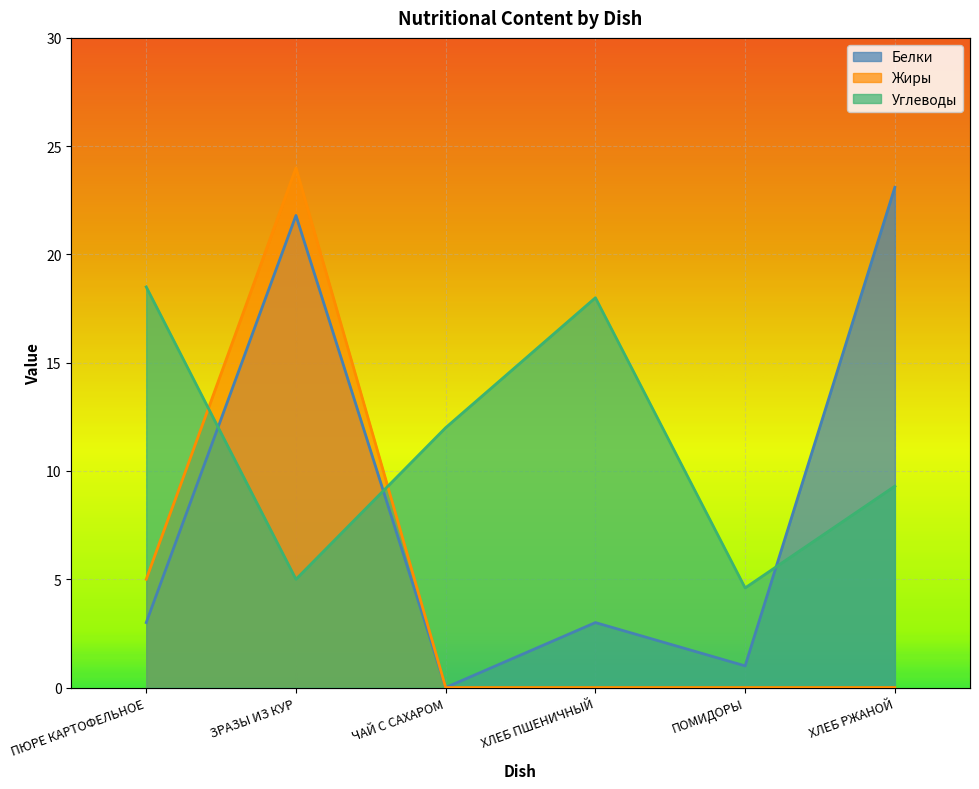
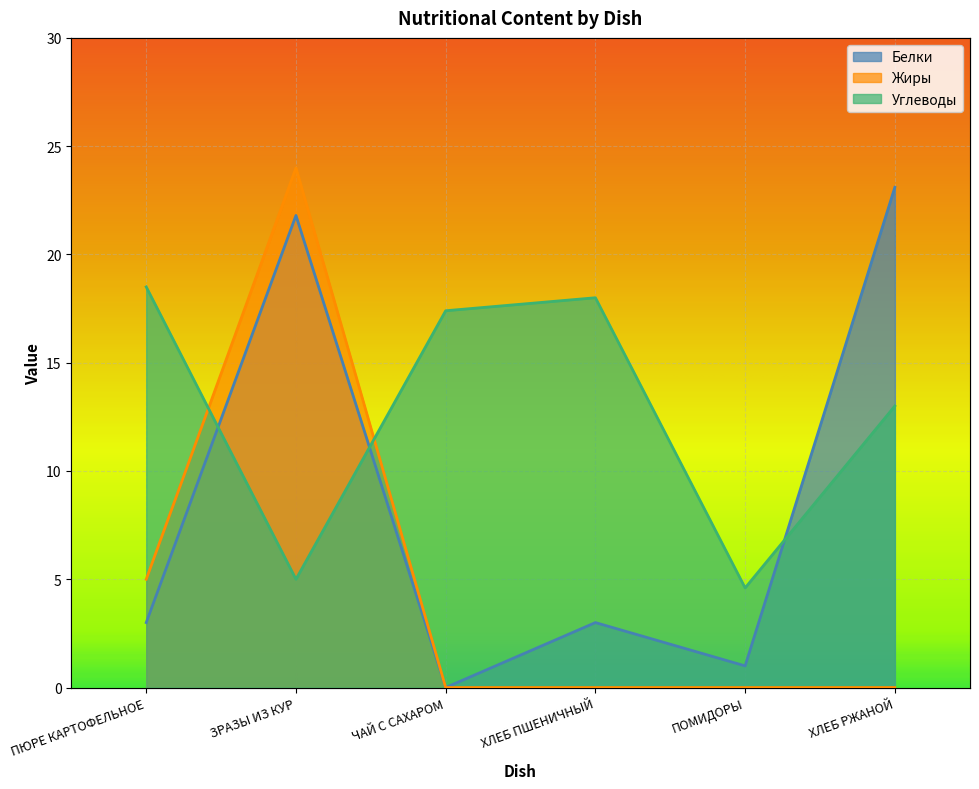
Углеводы, ЧАЙ С САХАРОМ: 12.0 -> 17.4
Углеводы, ХЛЕБ РЖАНОЙ: 9.3 -> 13.0
